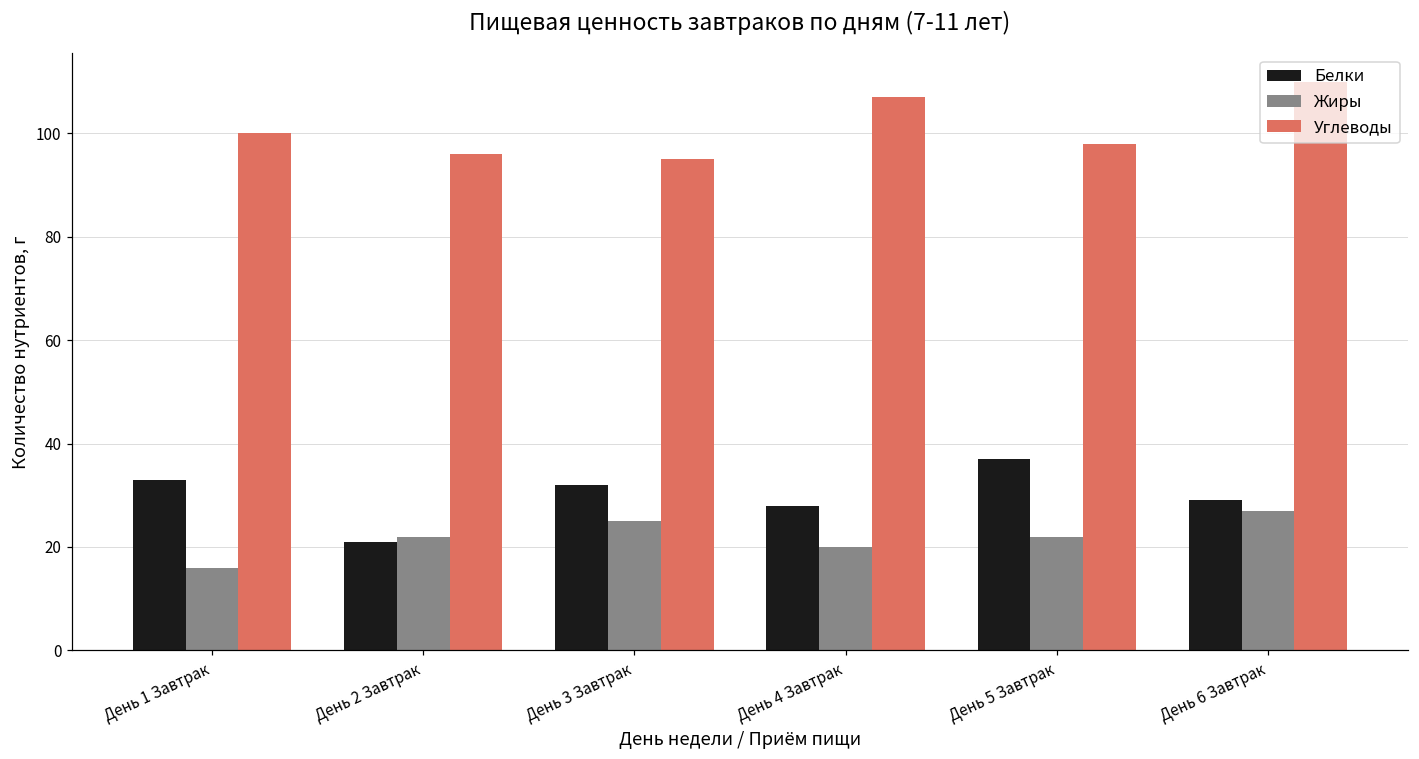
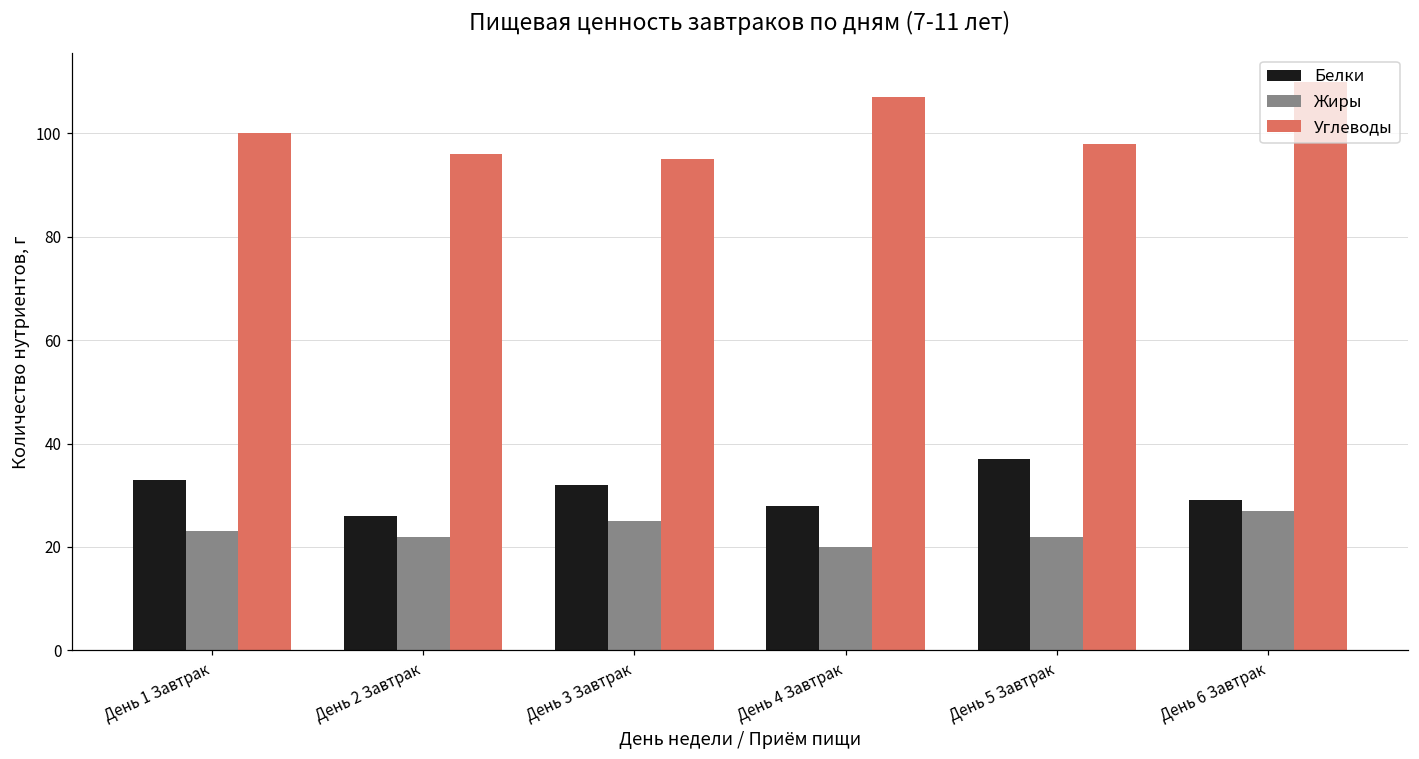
Жиры, День 1 Завтрак: 16 -> 23
Белки, День 2 Завтрак: 21 -> 26
